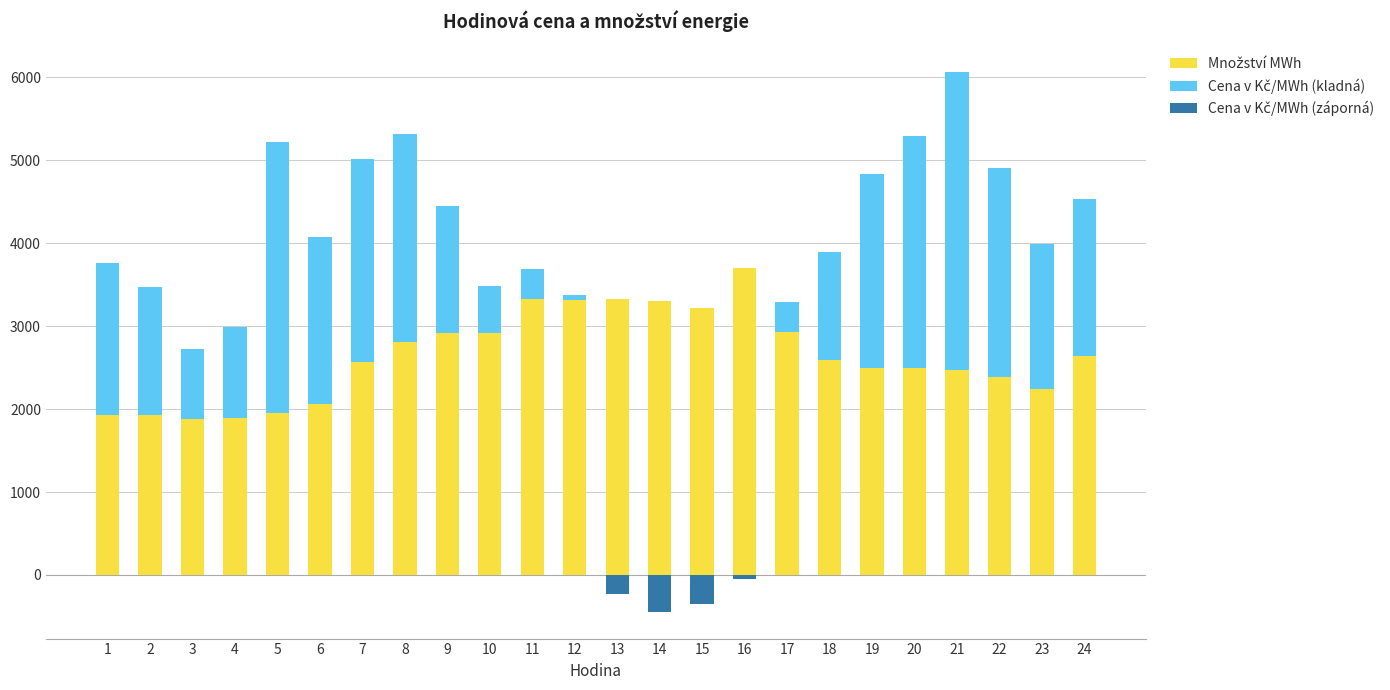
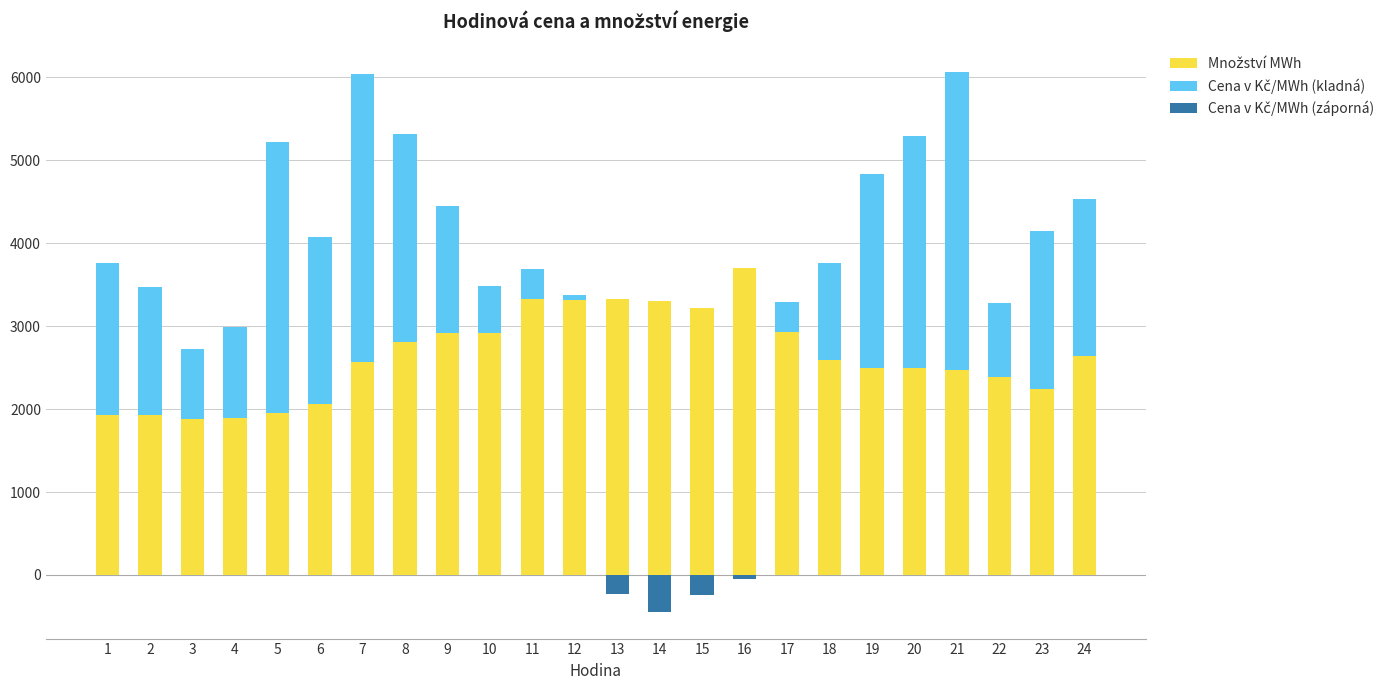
Cena v Kč/MWh (kladná), 7: 2500 -> 3500
Cena v Kč/MWh (záporná), 15: -300 -> -200
Cena v Kč/MWh (kladná), 18: 1300 -> 1200
Cena v Kč/MWh (kladná), 22: 2500 -> 900
Cena v Kč/MWh (kladná), 23: 1700 -> 1900
